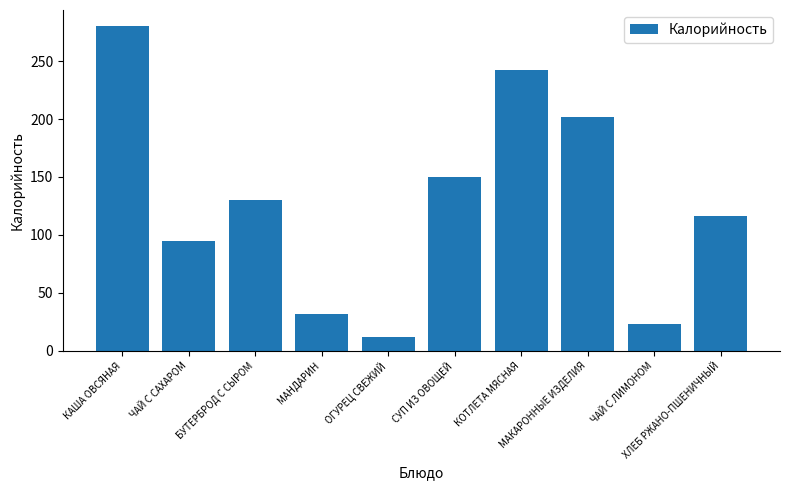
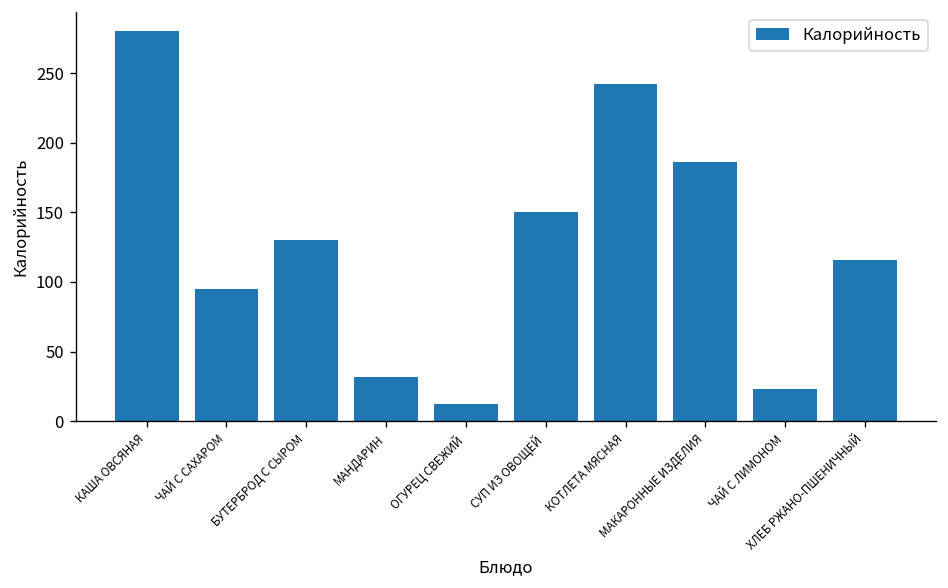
МАКАРОННЫЕ ИЗДЕЛИЯ: 202 -> 186
